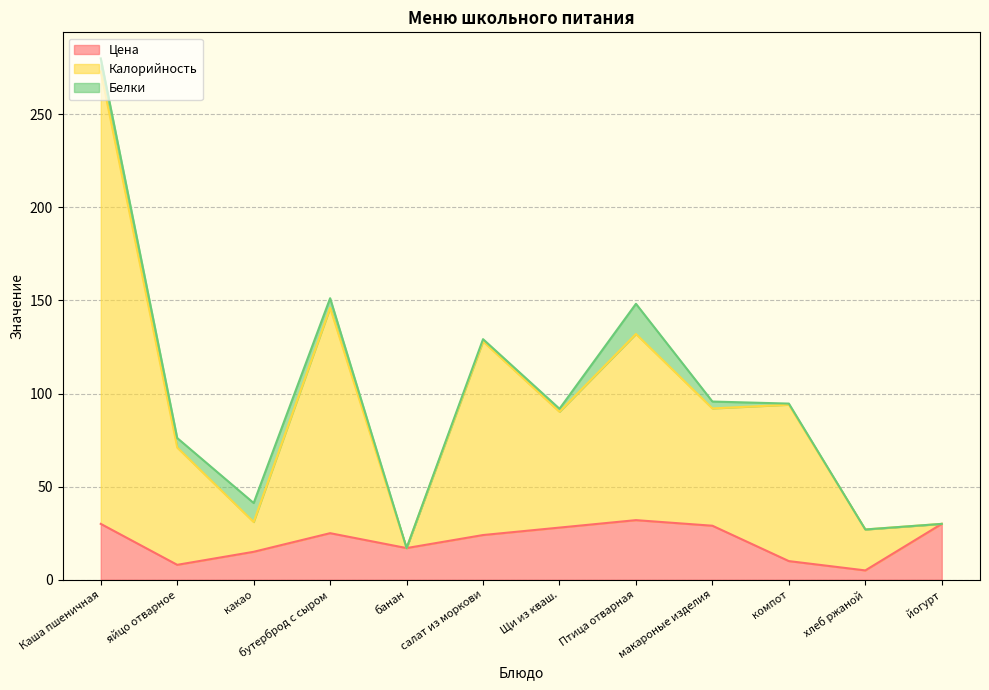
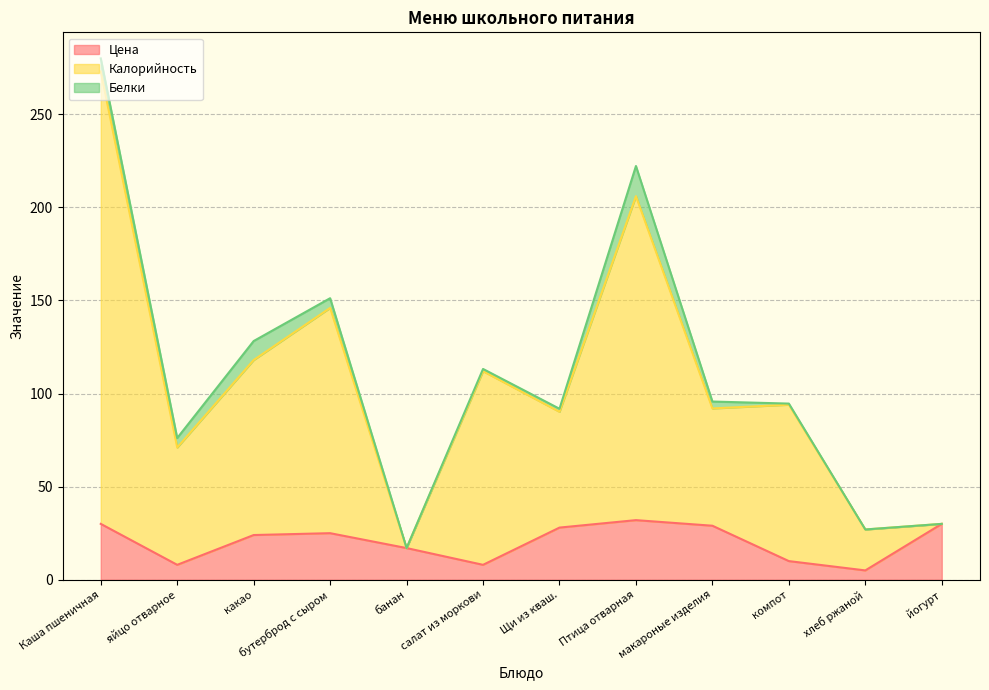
Цена, какао: 15 -> 24
Калорийность, какао: 16 -> 94
Цена, салат из моркови: 24 -> 8
Калорийность, Птица отварная: 100 -> 174
